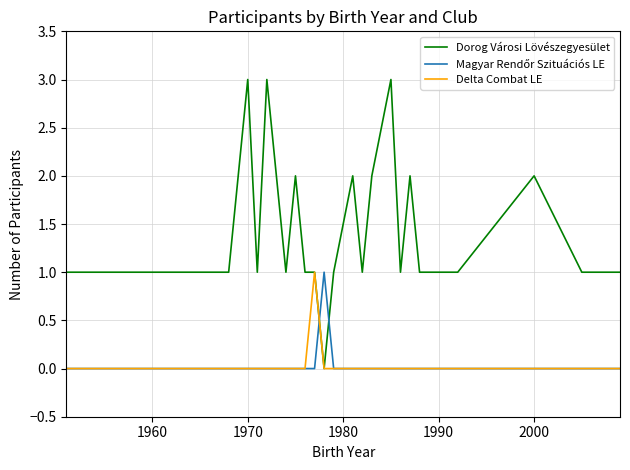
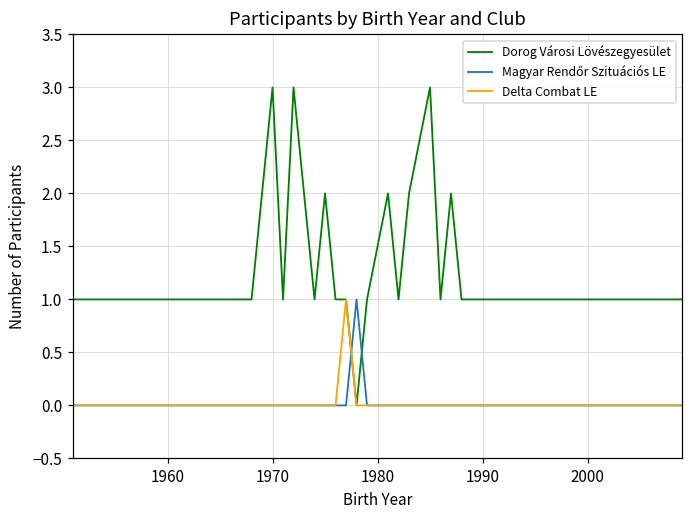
Dorog Városi Lövészegyesület, 2000: 2 -> 1
